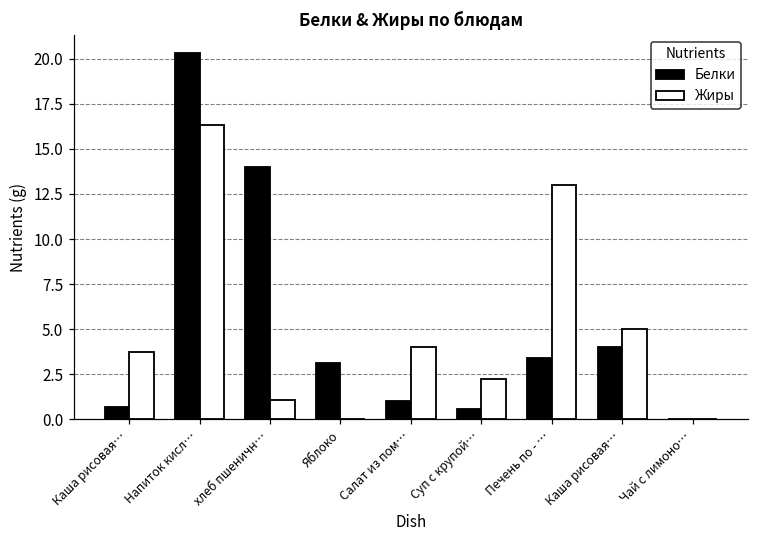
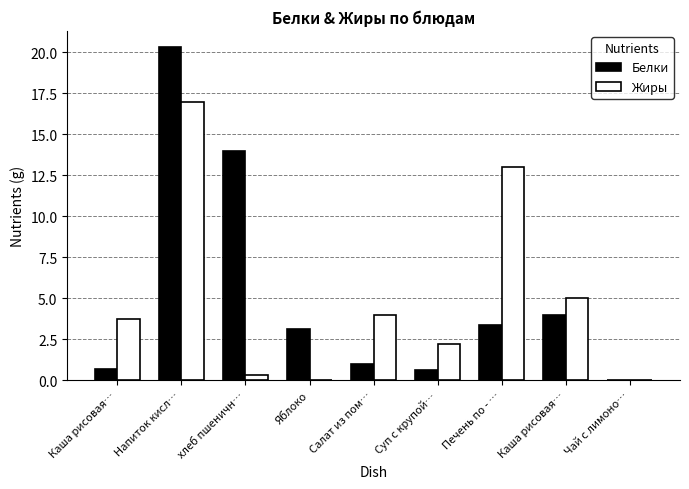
Жиры, Напиток кисл…: 16.3 -> 17.0
Жиры, хлеб пшеничн…: 1.1 -> 0.3
